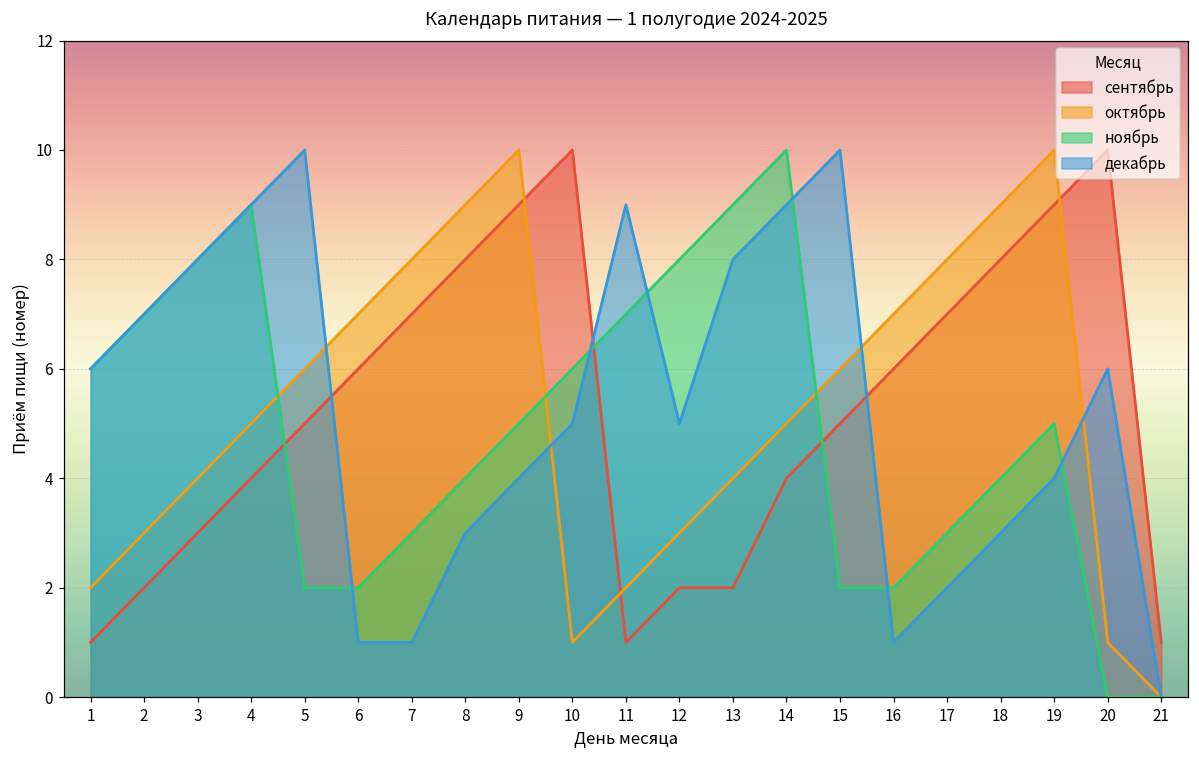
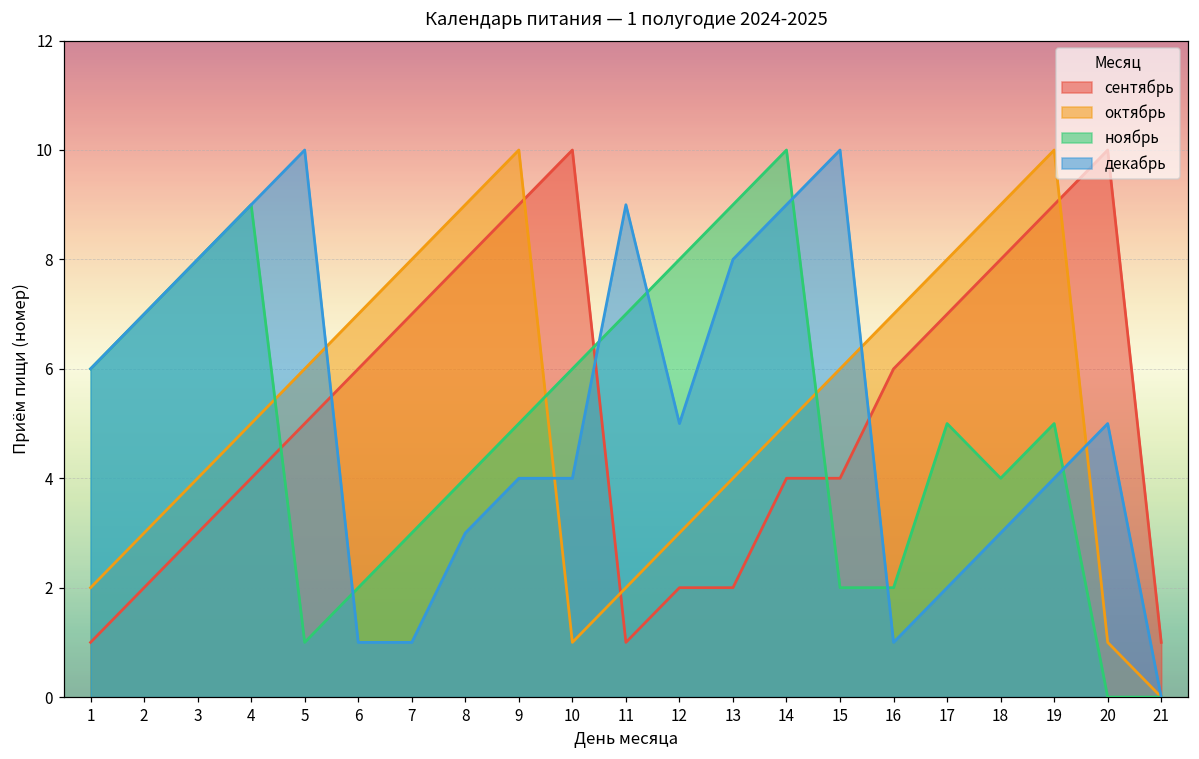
ноябрь, 5: 2 -> 1
декабрь, 10: 5 -> 4
сентябрь, 15: 5 -> 4
ноябрь, 17: 3 -> 5
декабрь, 20: 6 -> 5
